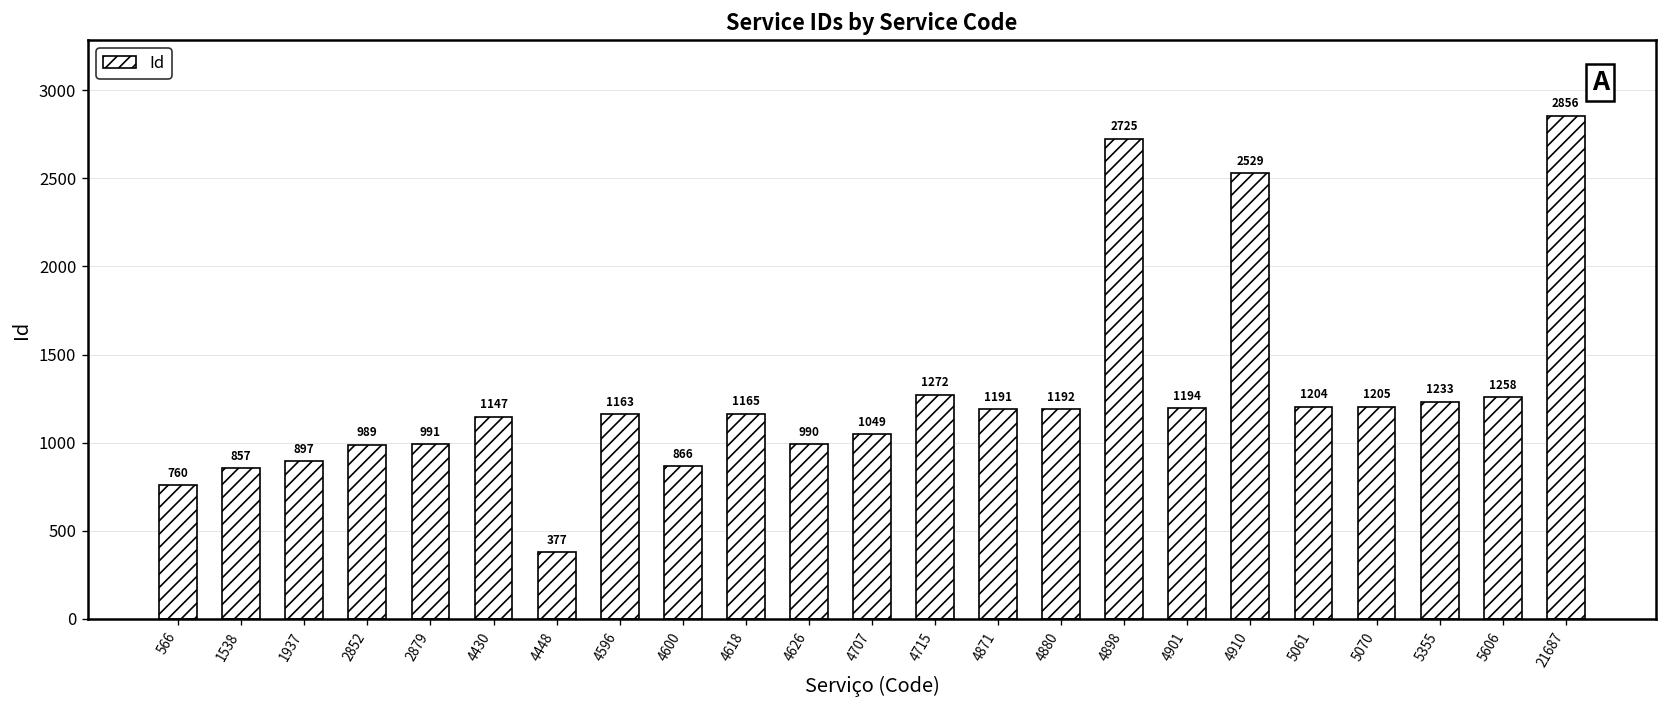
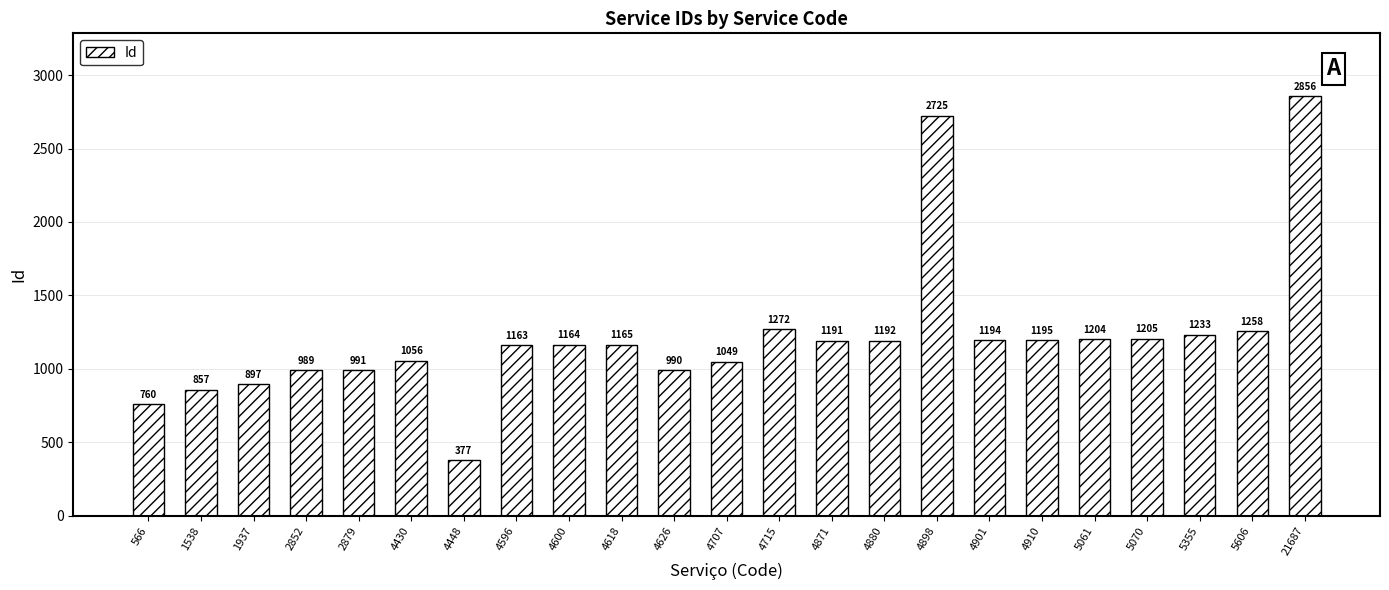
4430: 1147 -> 1056
4600: 866 -> 1164
4910: 2529 -> 1195
